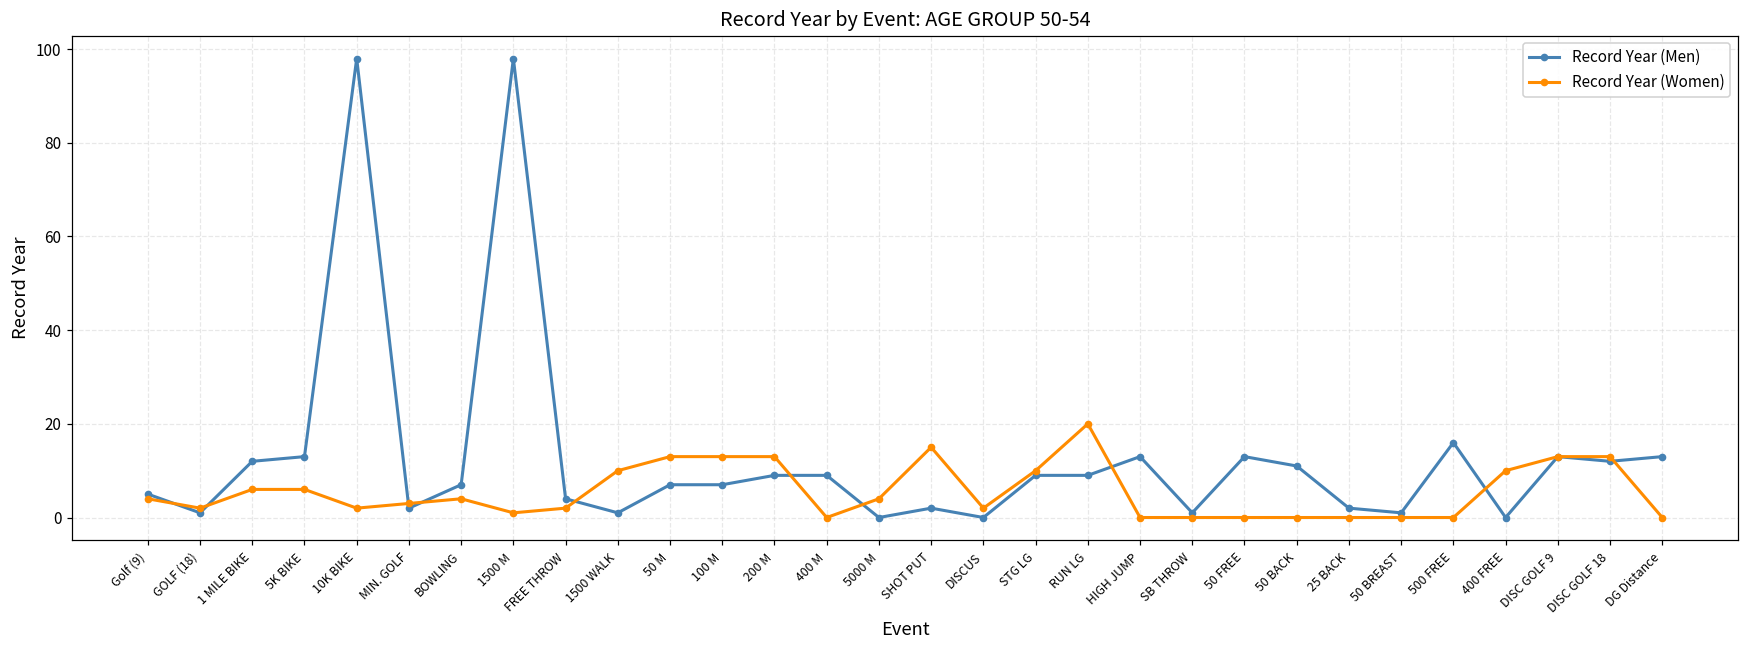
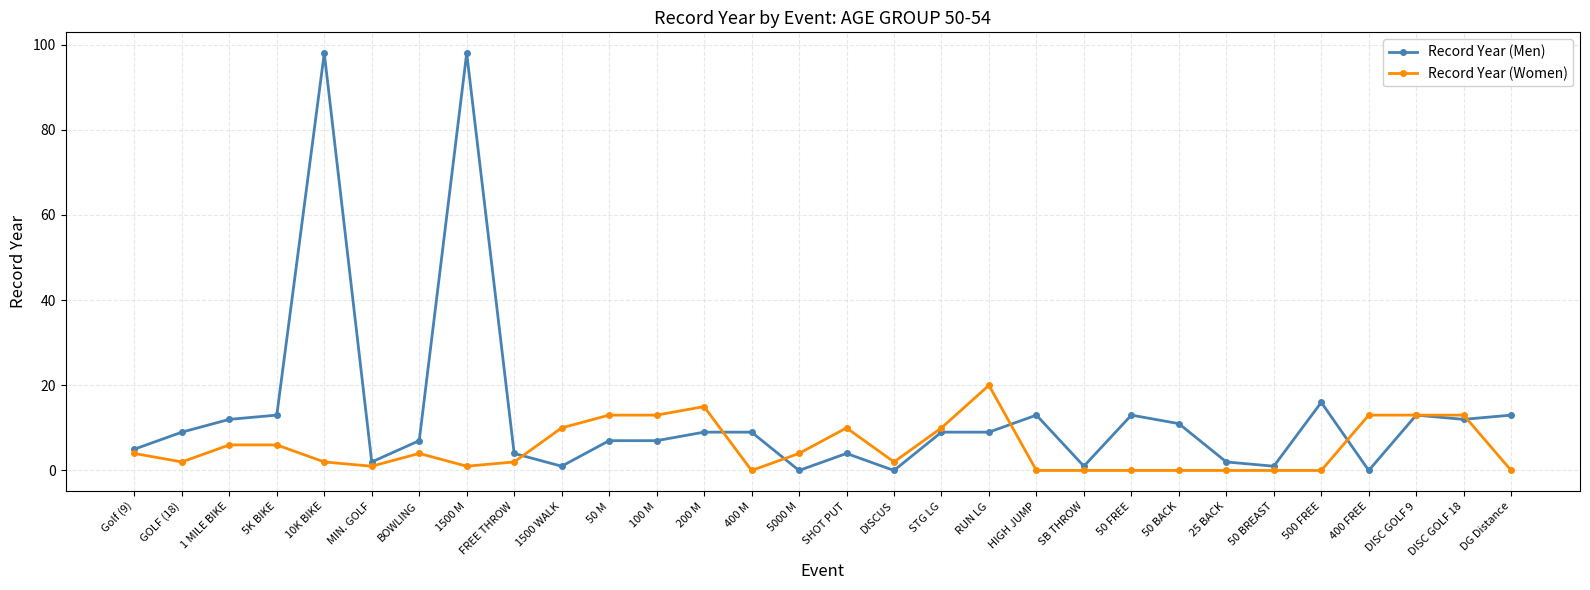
Record Year (Men), GOLF (18): 1 -> 9
Record Year (Women), MIN. GOLF: 3 -> 1
Record Year (Women), 200 M: 13 -> 15
Record Year (Men), SHOT PUT: 2 -> 4
Record Year (Women), SHOT PUT: 15 -> 10
Record Year (Women), 400 FREE: 10 -> 13
